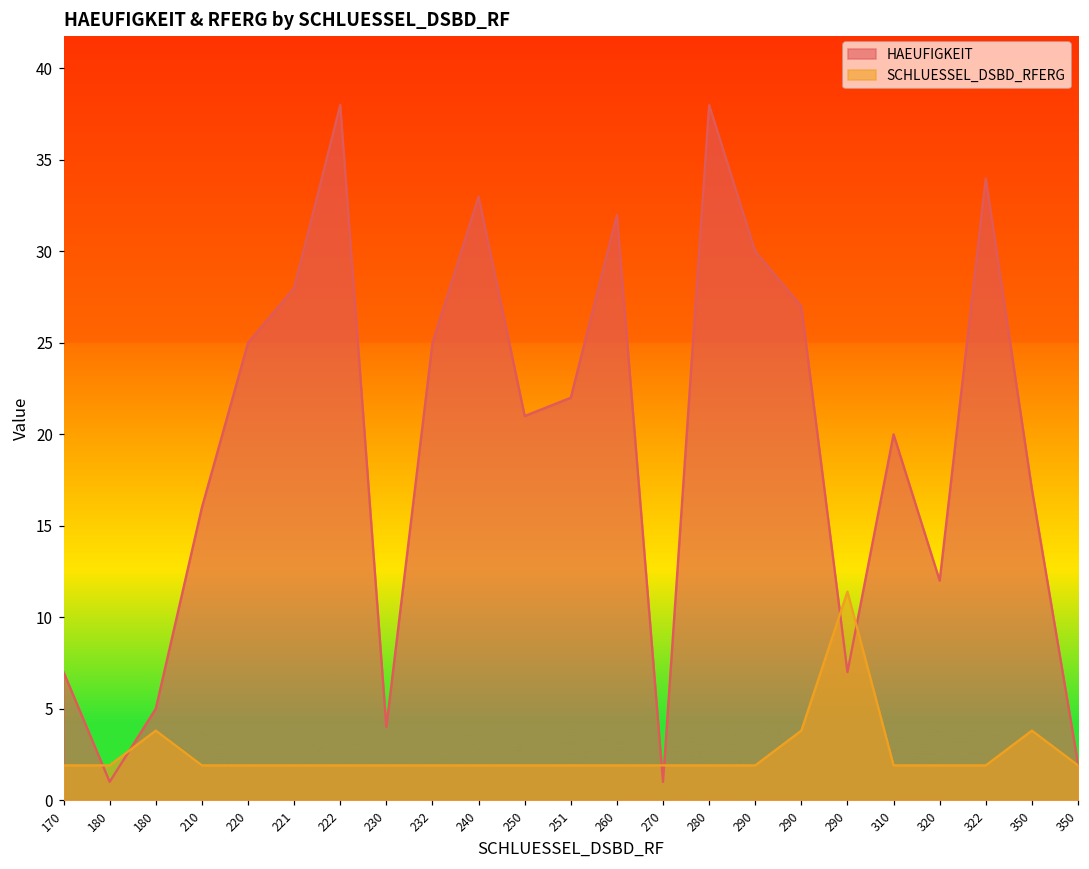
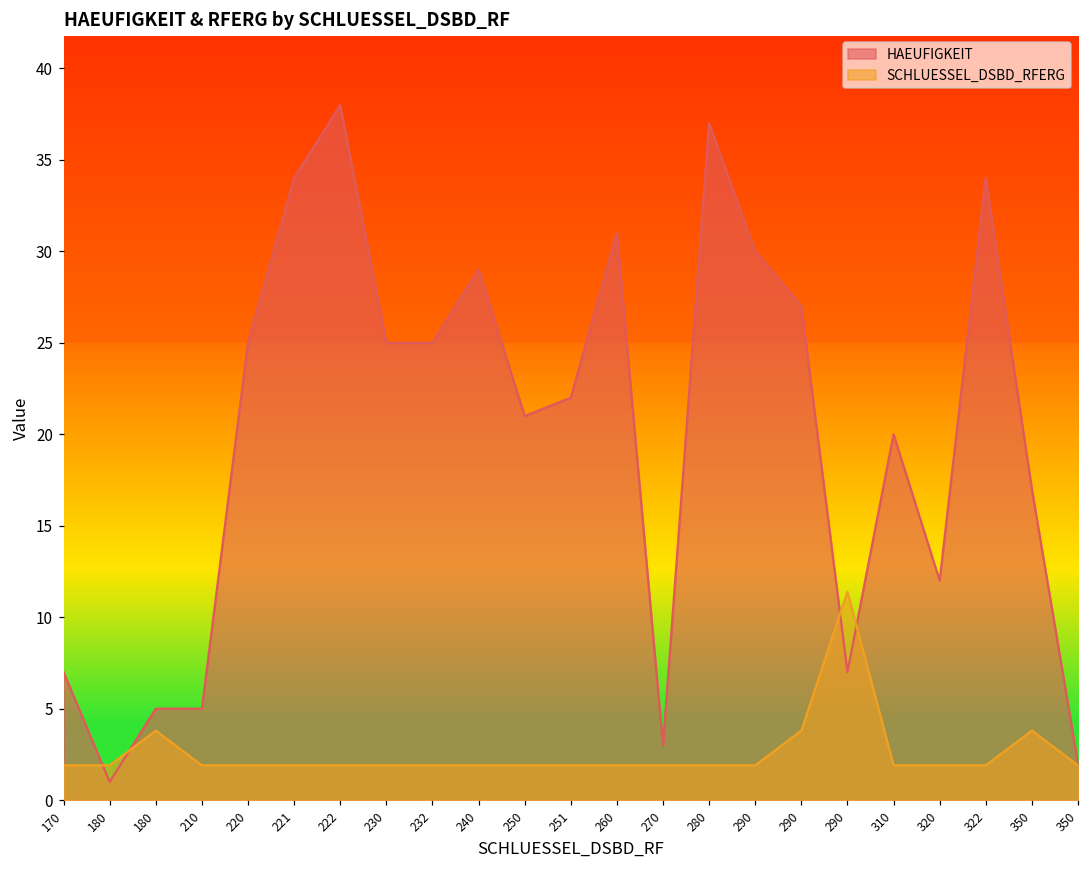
HAEUFIGKEIT, 210: 16 -> 5
HAEUFIGKEIT, 221: 28 -> 34
HAEUFIGKEIT, 230: 4 -> 25
HAEUFIGKEIT, 240: 33 -> 29
HAEUFIGKEIT, 260: 32 -> 31
HAEUFIGKEIT, 270: 1 -> 3
HAEUFIGKEIT, 280: 38 -> 37
